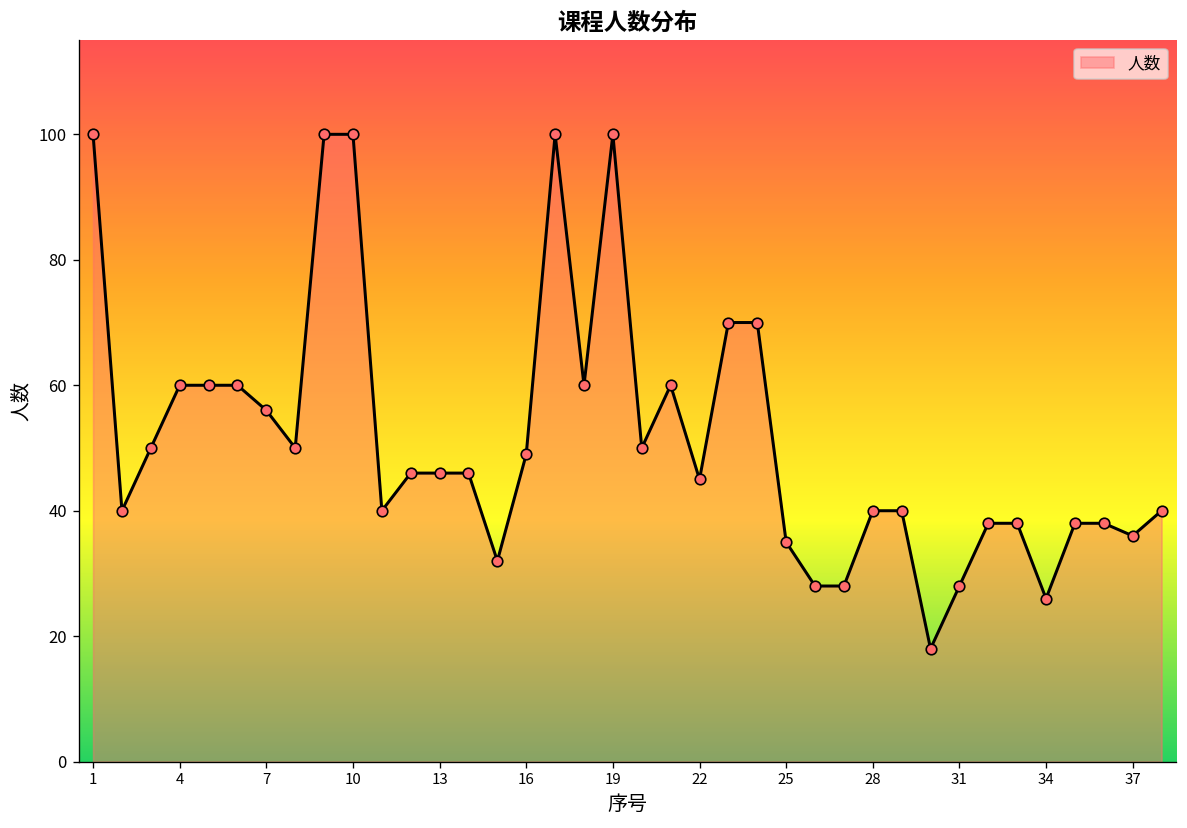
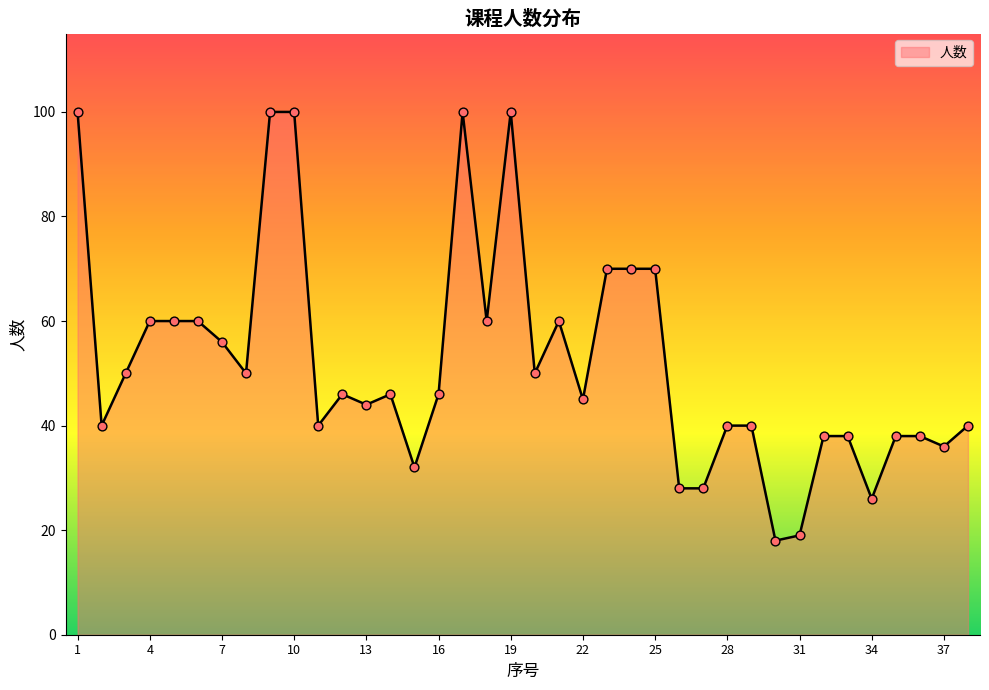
13: 46 -> 44
16: 49 -> 46
25: 35 -> 70
31: 28 -> 19
